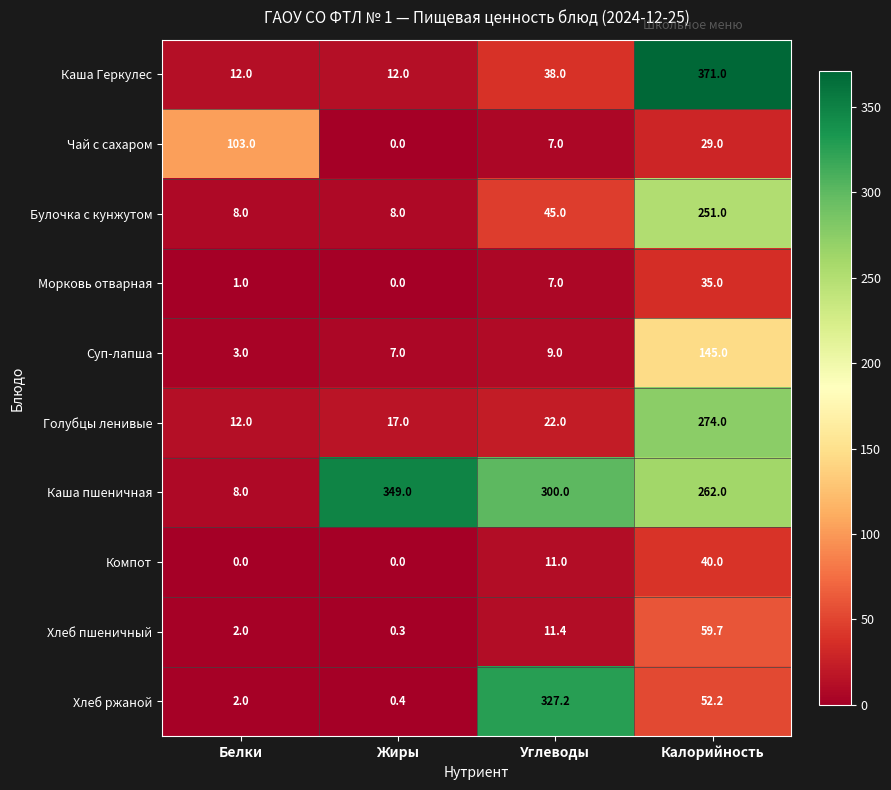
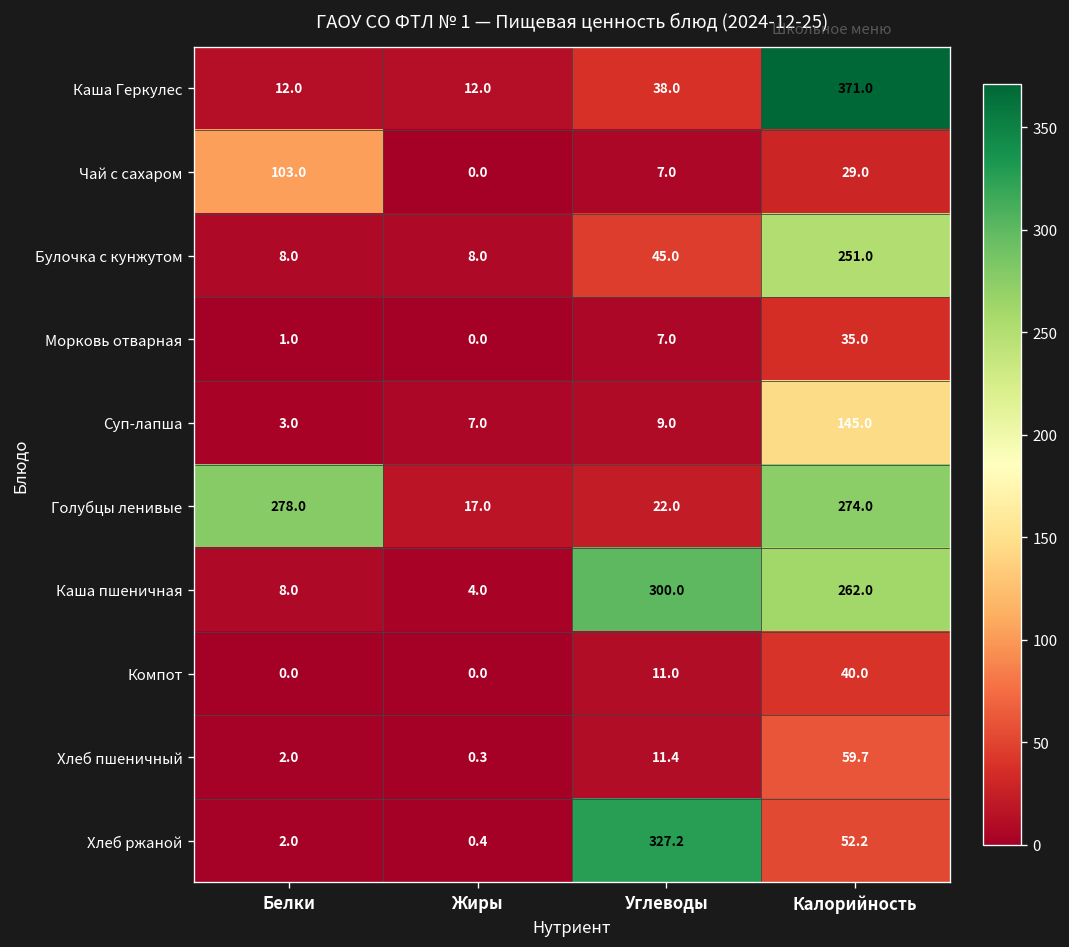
Голубцы ленивые, Белки: 12.0 -> 278.0
Каша пшеничная, Жиры: 349.0 -> 4.0
